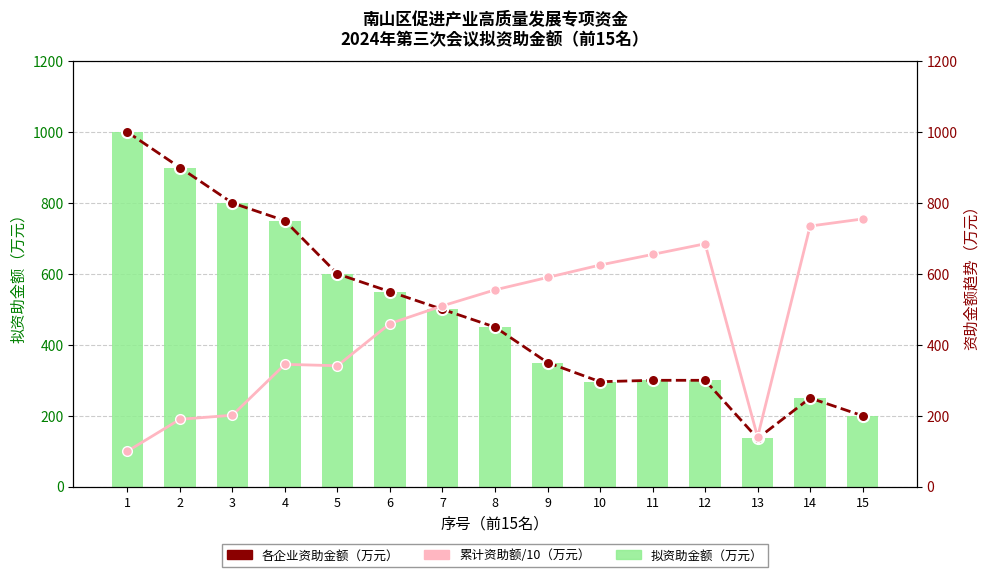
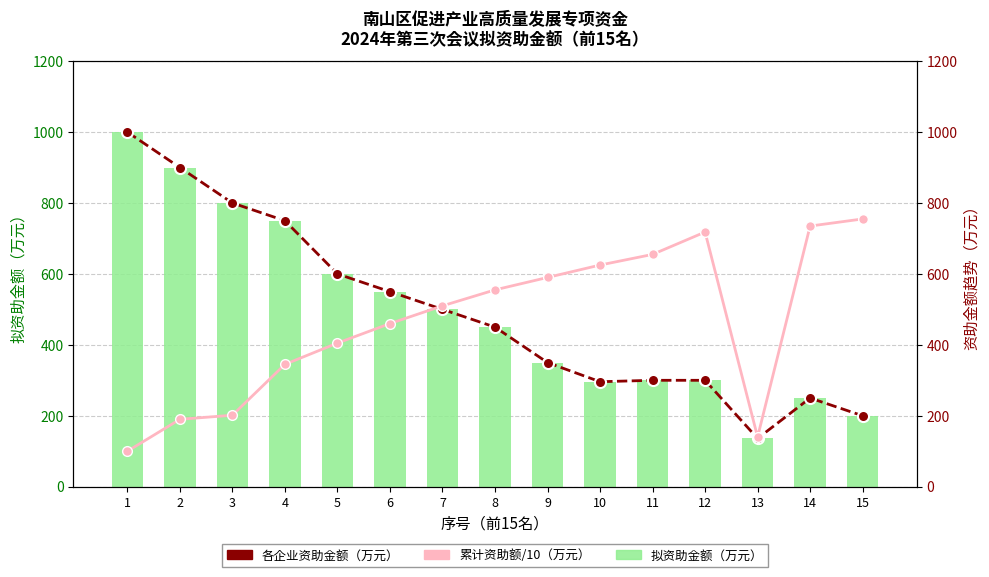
累计资助额/10（万元）, 5: 340 -> 410
累计资助额/10（万元）, 12: 690 -> 720
